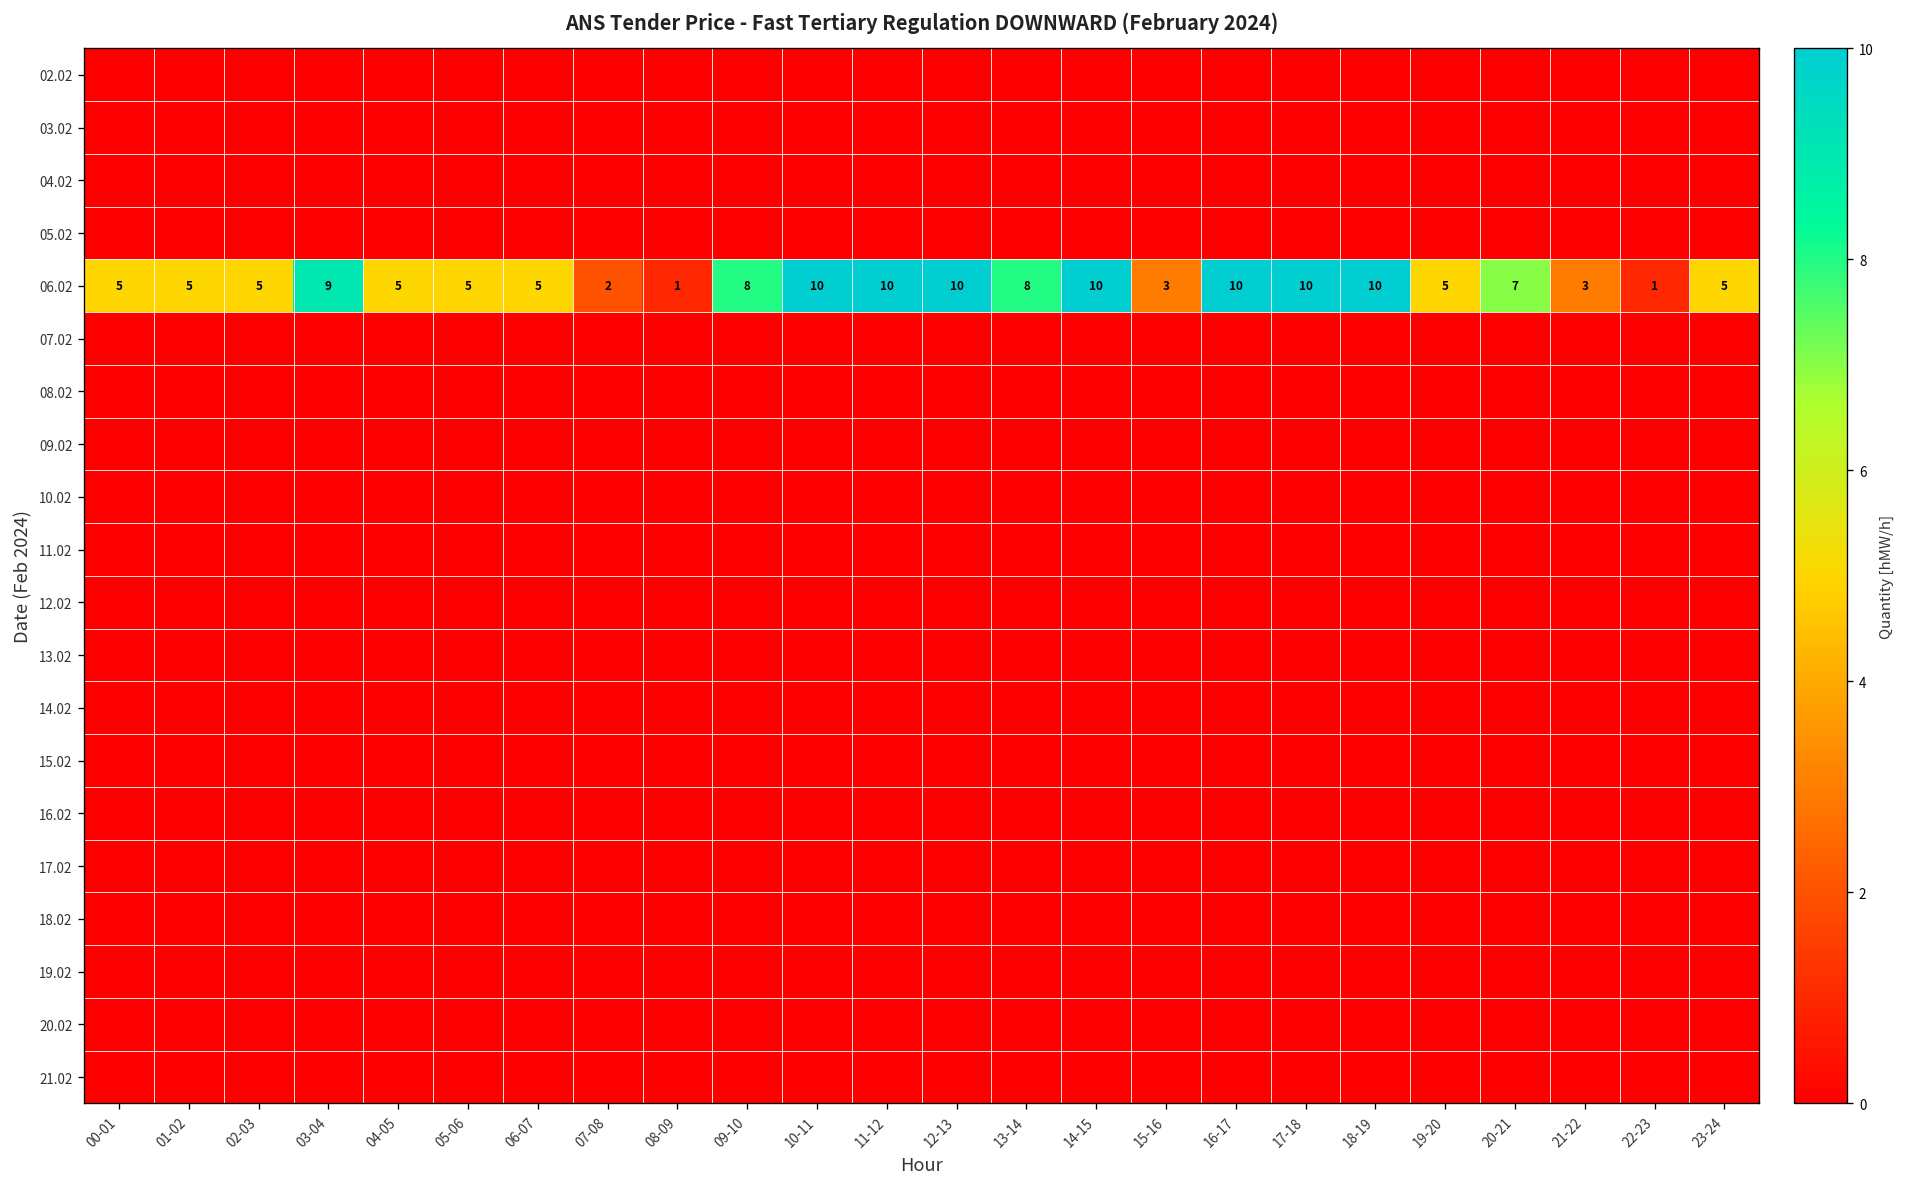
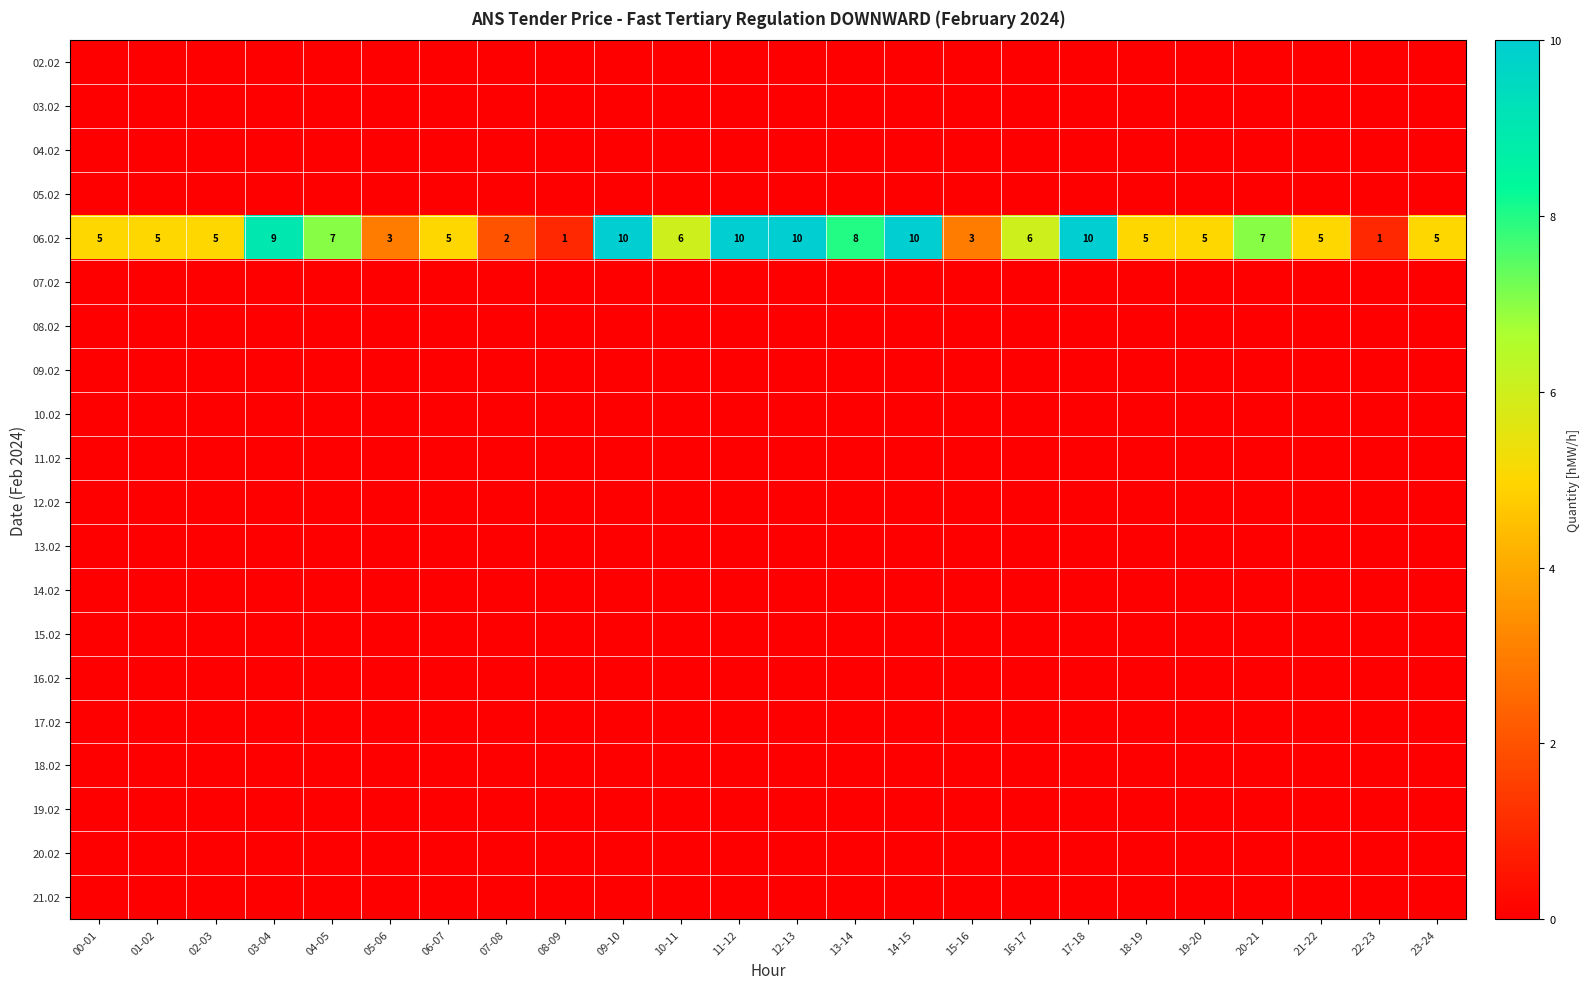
06.02, 04-05: 5 -> 7
06.02, 05-06: 5 -> 3
06.02, 09-10: 8 -> 10
06.02, 10-11: 10 -> 6
06.02, 16-17: 10 -> 6
06.02, 18-19: 10 -> 5
06.02, 21-22: 3 -> 5
